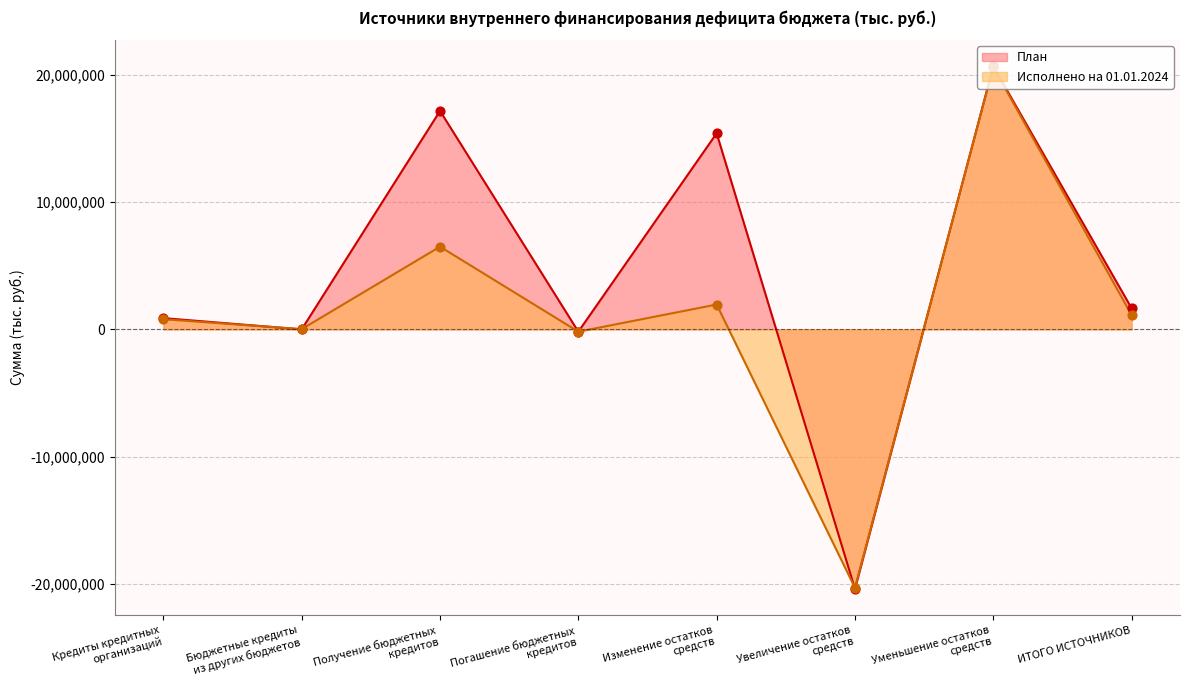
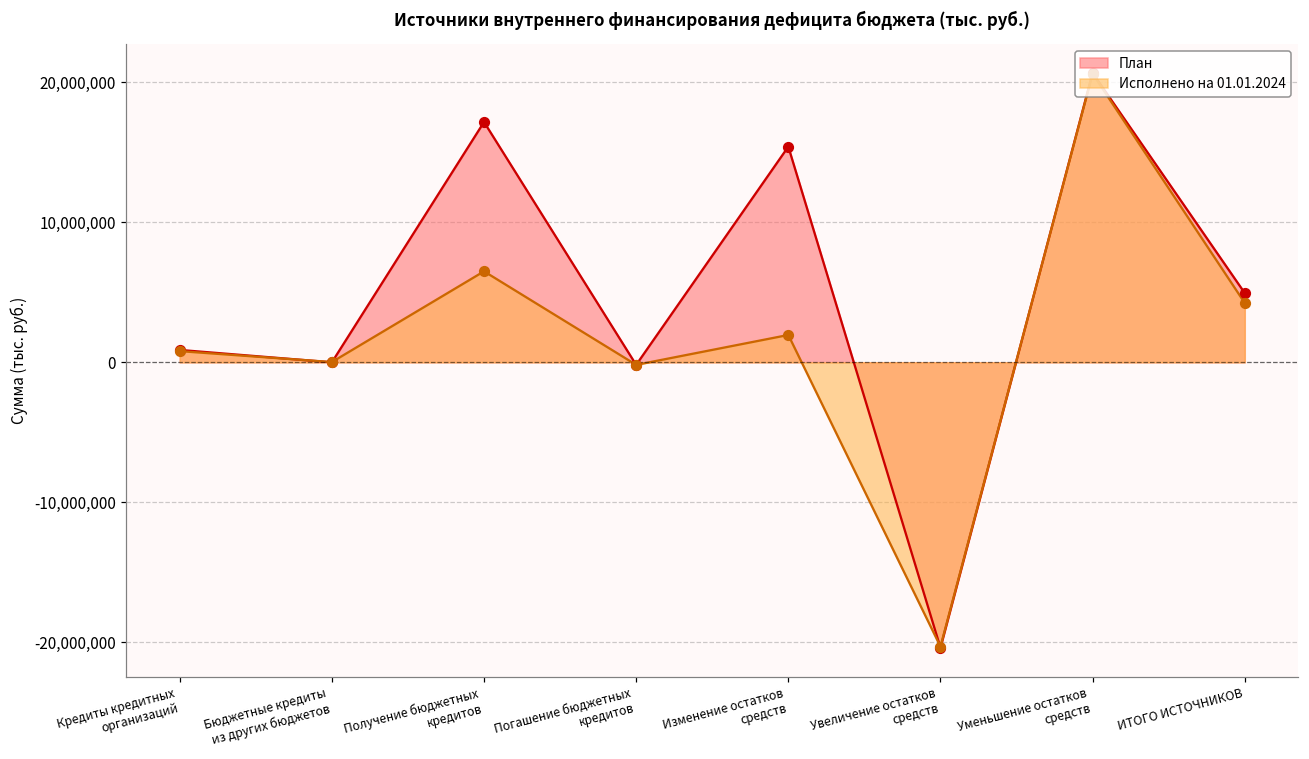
План, ИТОГО ИСТОЧНИКОВ: 1,700,000 -> 4,900,000
Исполнено на 01.01.2024, ИТОГО ИСТОЧНИКОВ: 1,100,000 -> 4,200,000
